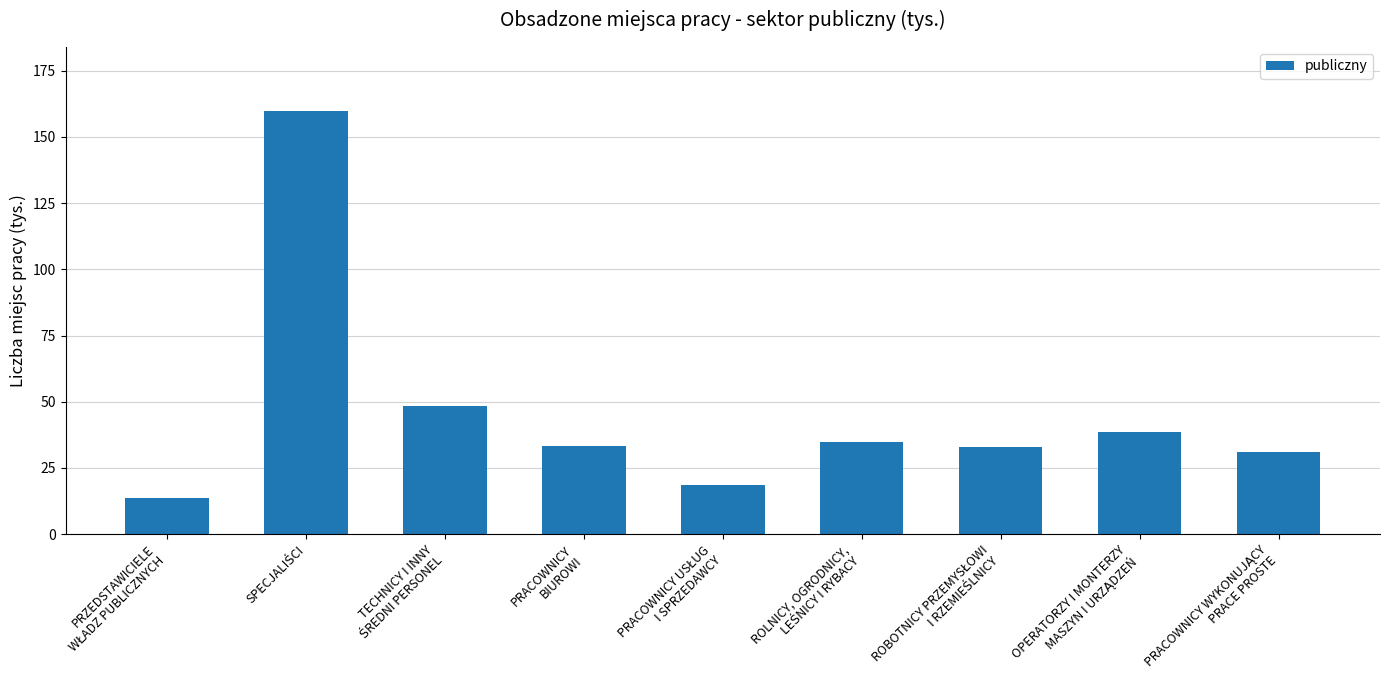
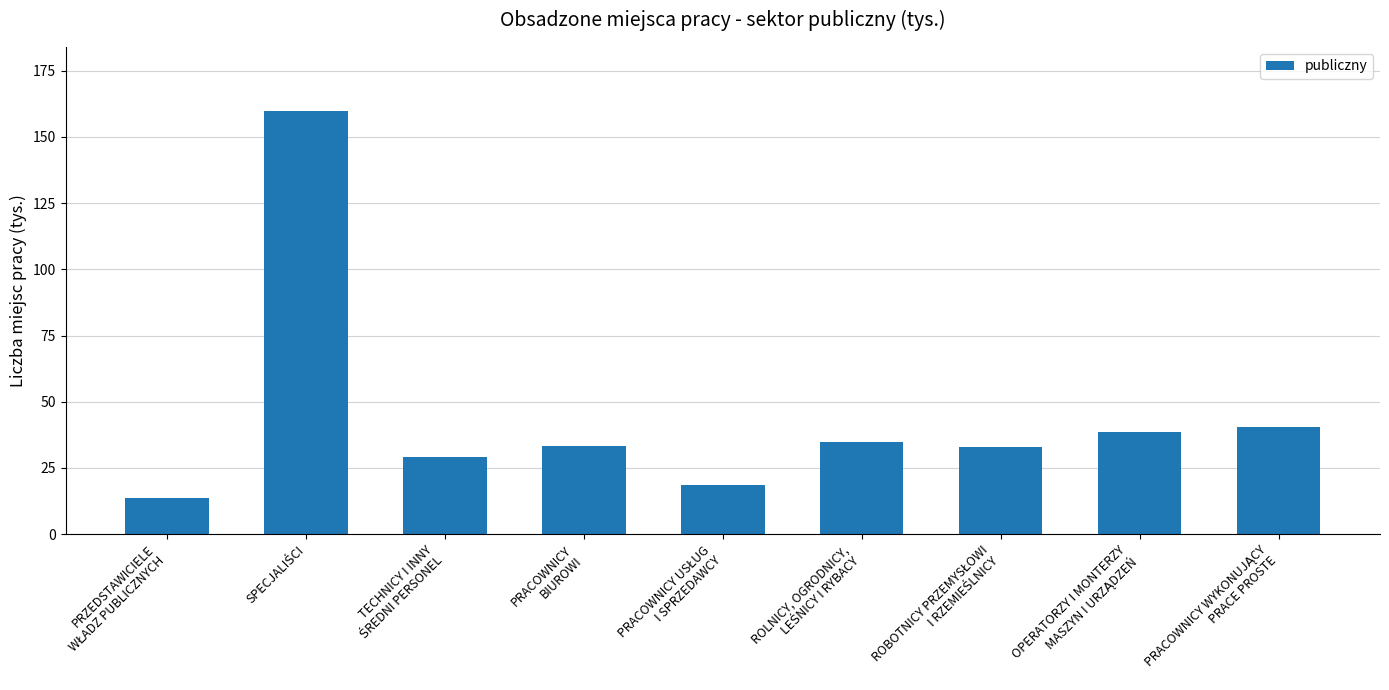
TECHNICY I INNY ŚREDNI PERSONEL: 48 -> 29
PRACOWNICY WYKONUJĄCY PRACE PROSTE: 31 -> 41
